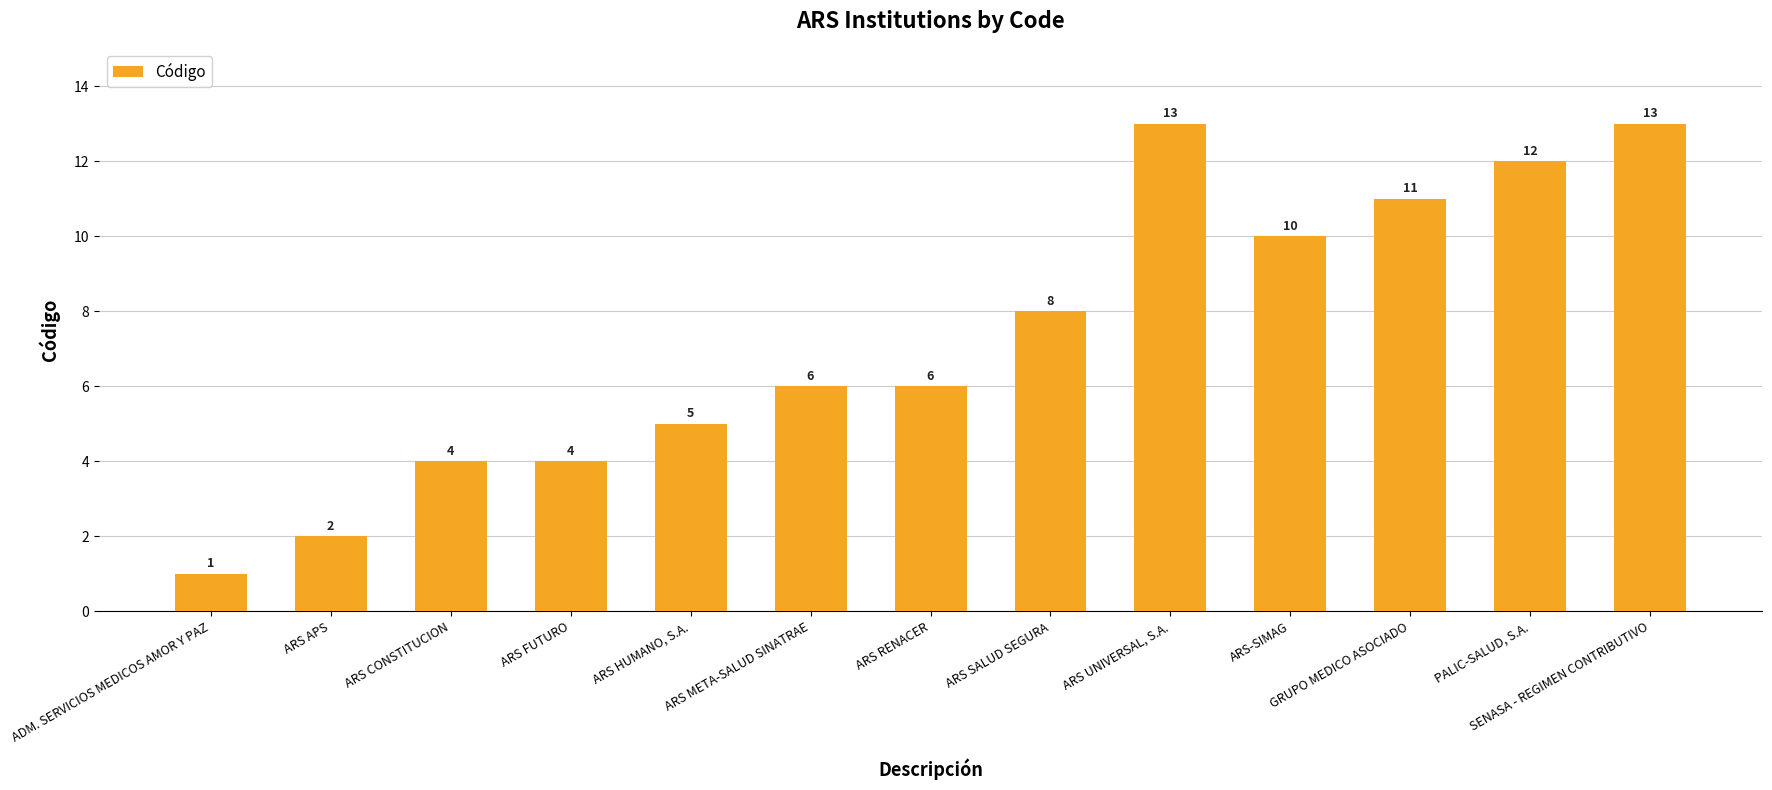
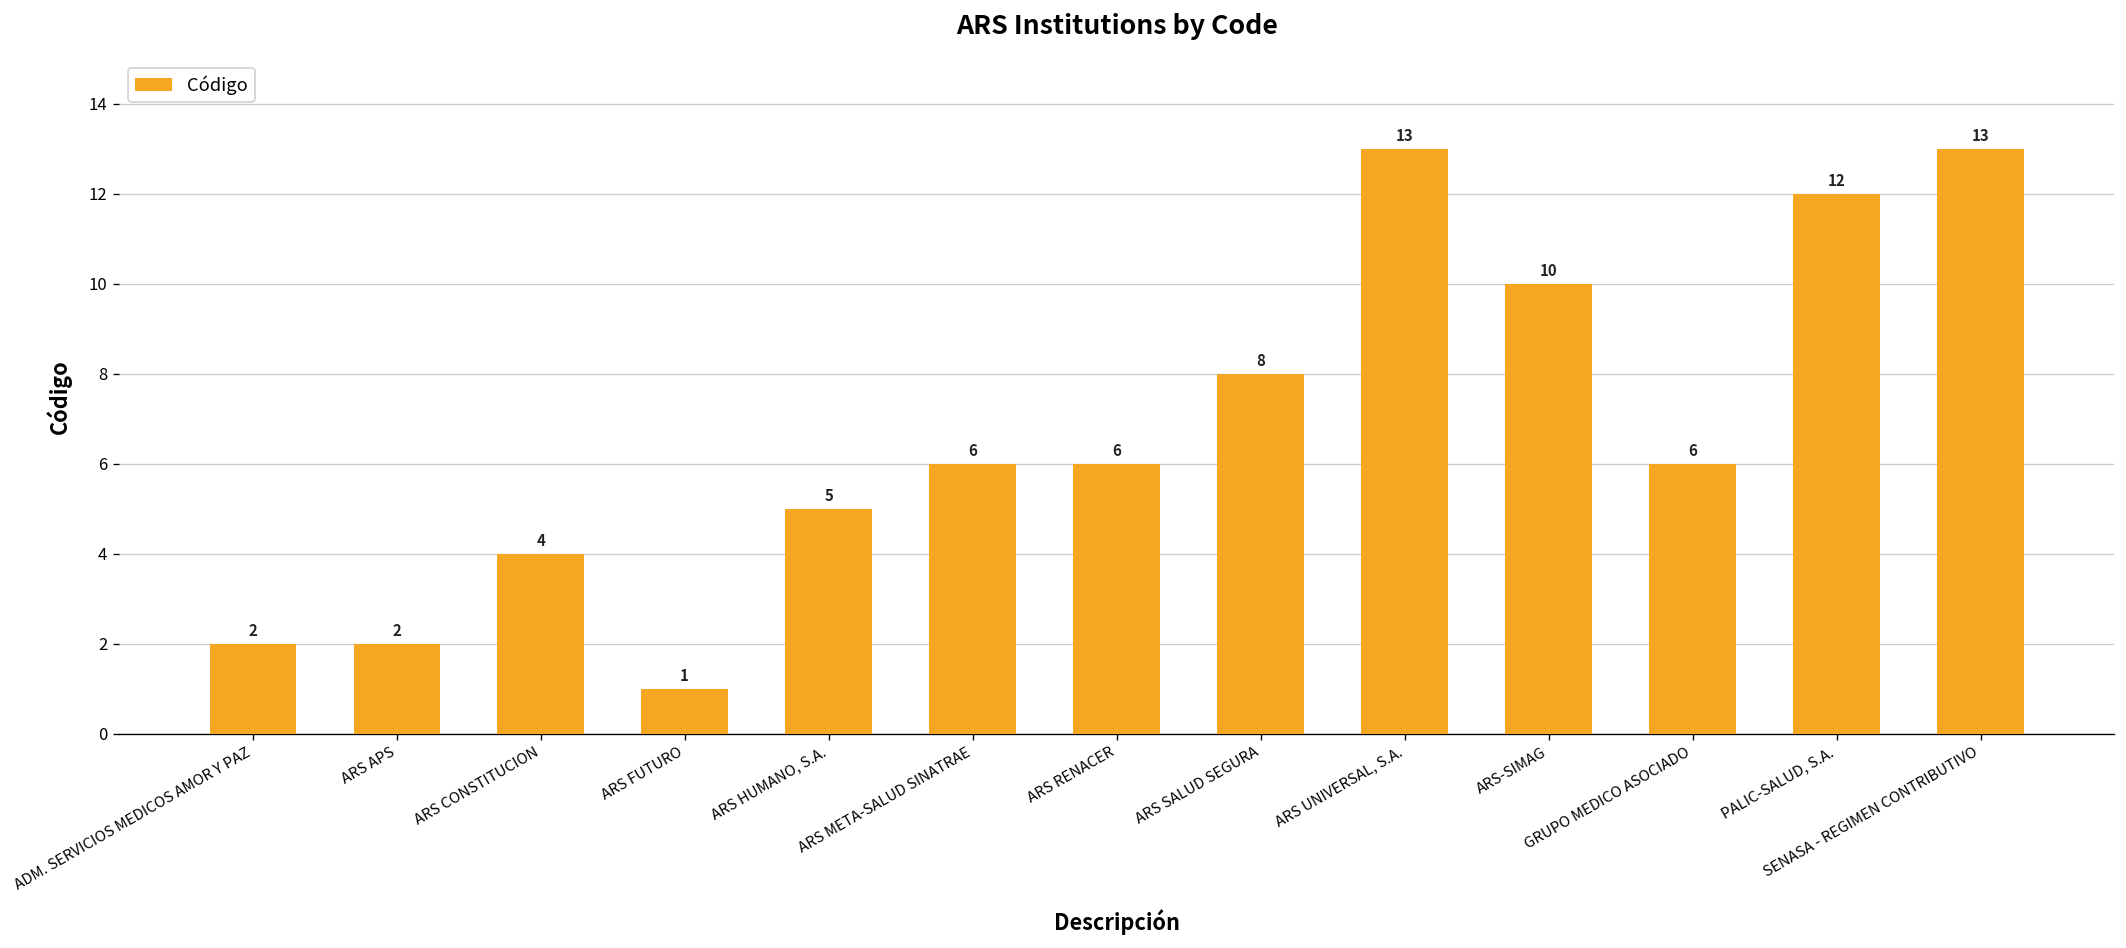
ADM. SERVICIOS MEDICOS AMOR Y PAZ: 1 -> 2
ARS FUTURO: 4 -> 1
GRUPO MEDICO ASOCIADO: 11 -> 6
